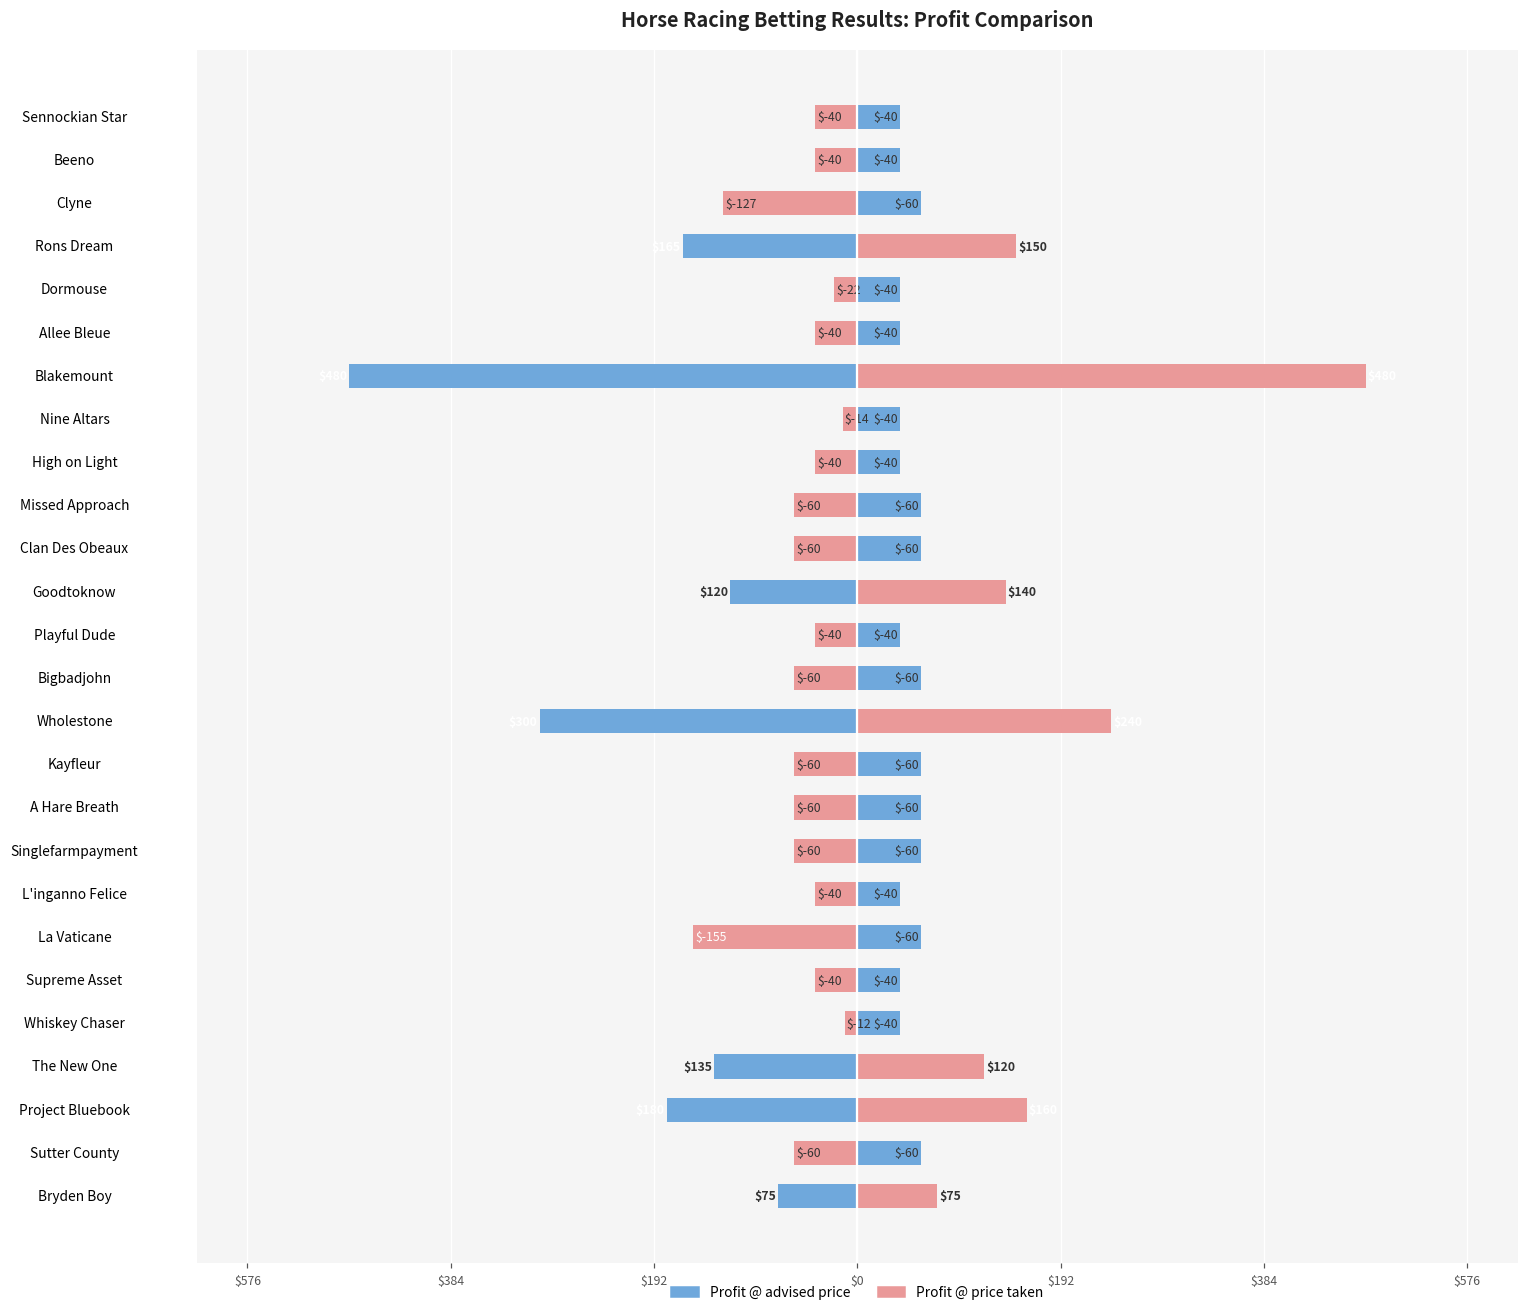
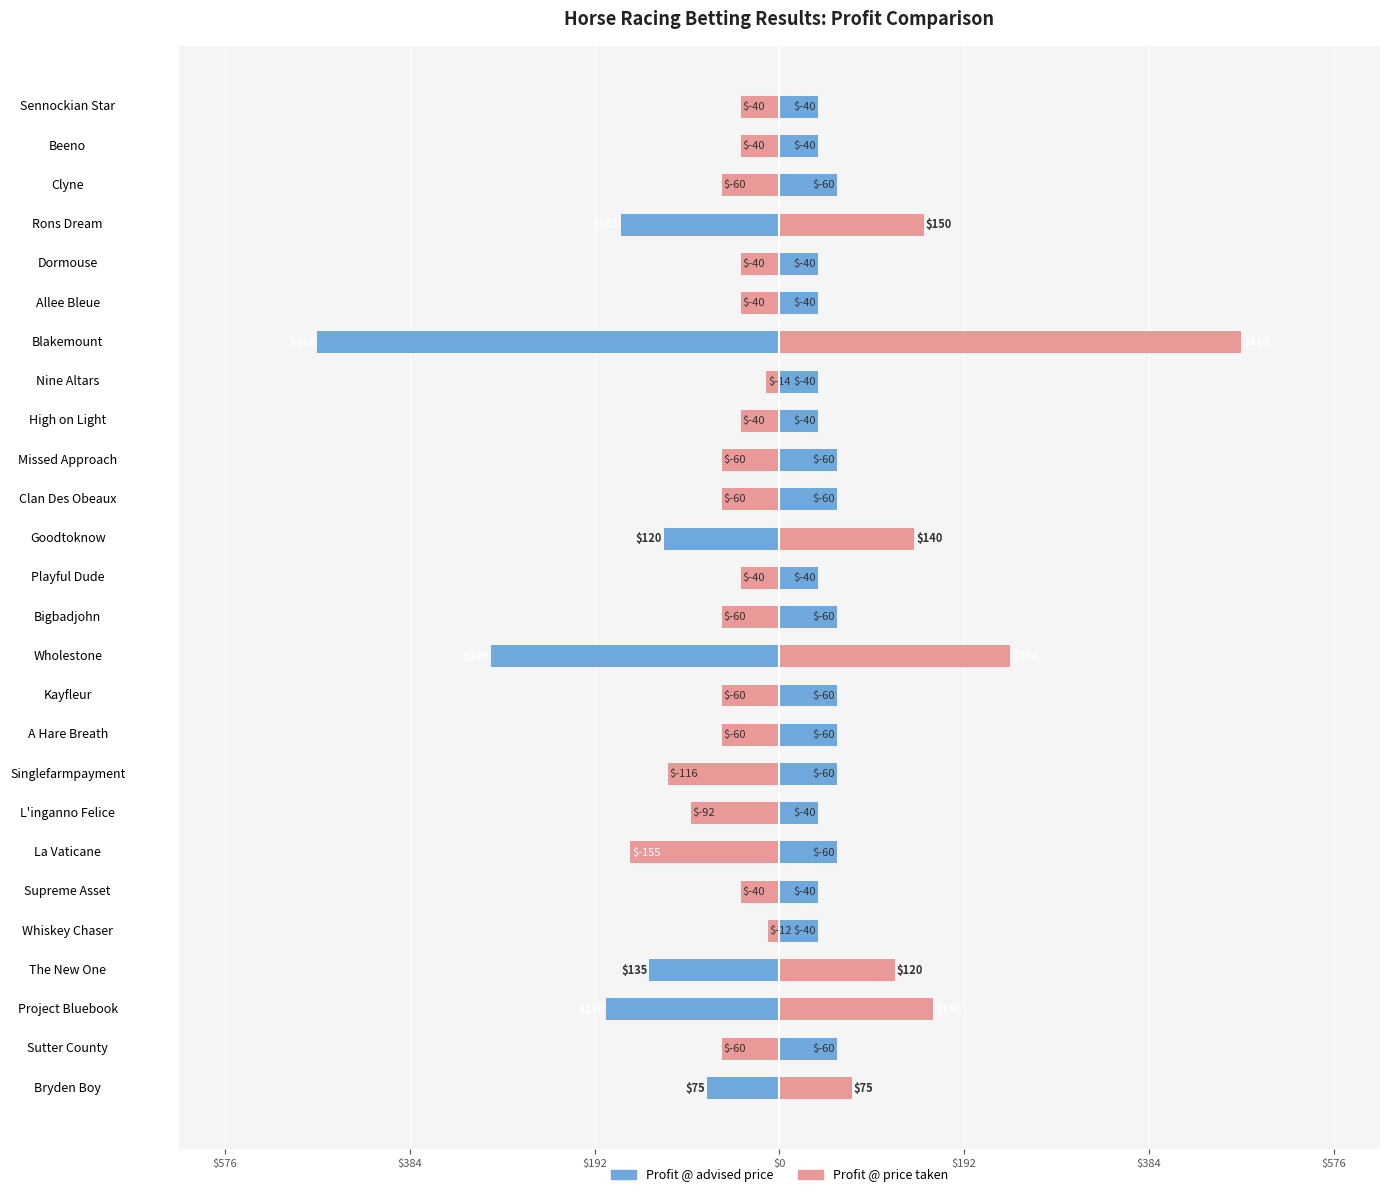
Profit @ price taken, Clyne: $-127 -> $-60
Profit @ price taken, Dormouse: $-22 -> $-40
Profit @ price taken, Singlefarmpayment: $-60 -> $-116
Profit @ price taken, L'inganno Felice: $-40 -> $-92
